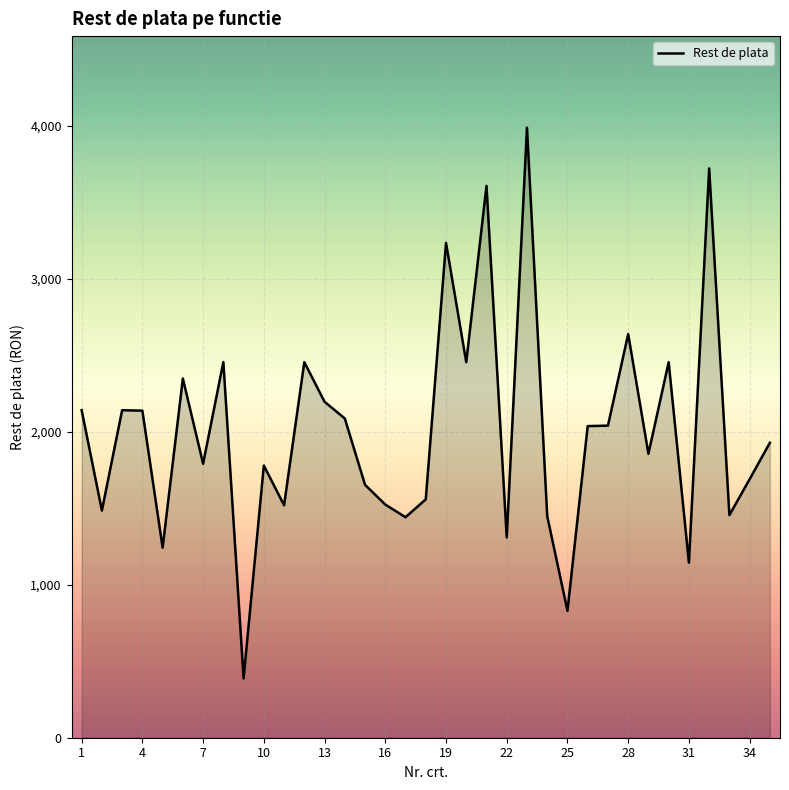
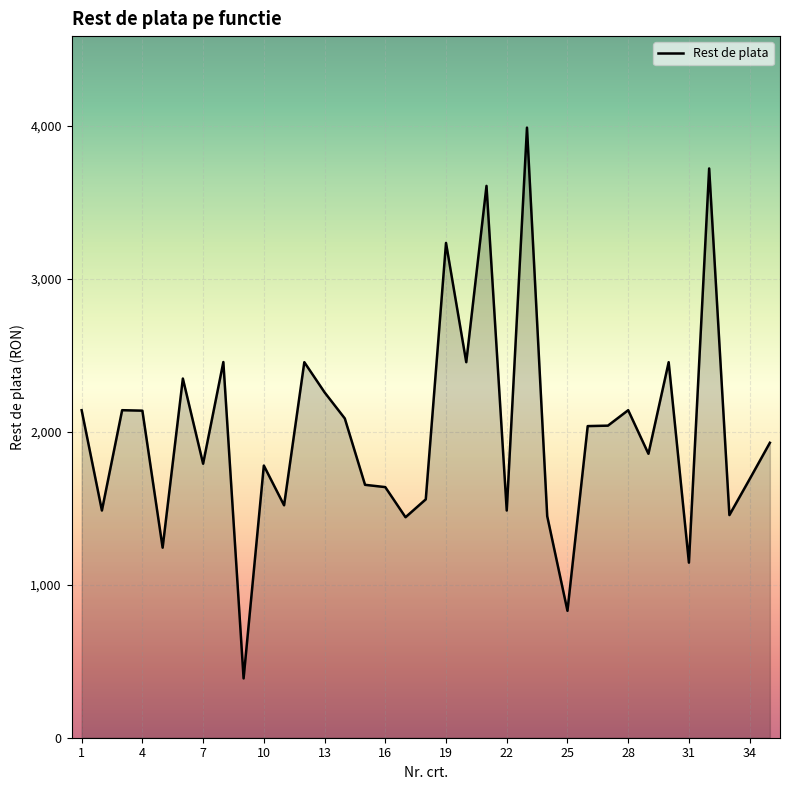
13: 2,200 -> 2,260
16: 1,530 -> 1,640
22: 1,310 -> 1,490
28: 2,640 -> 2,140
